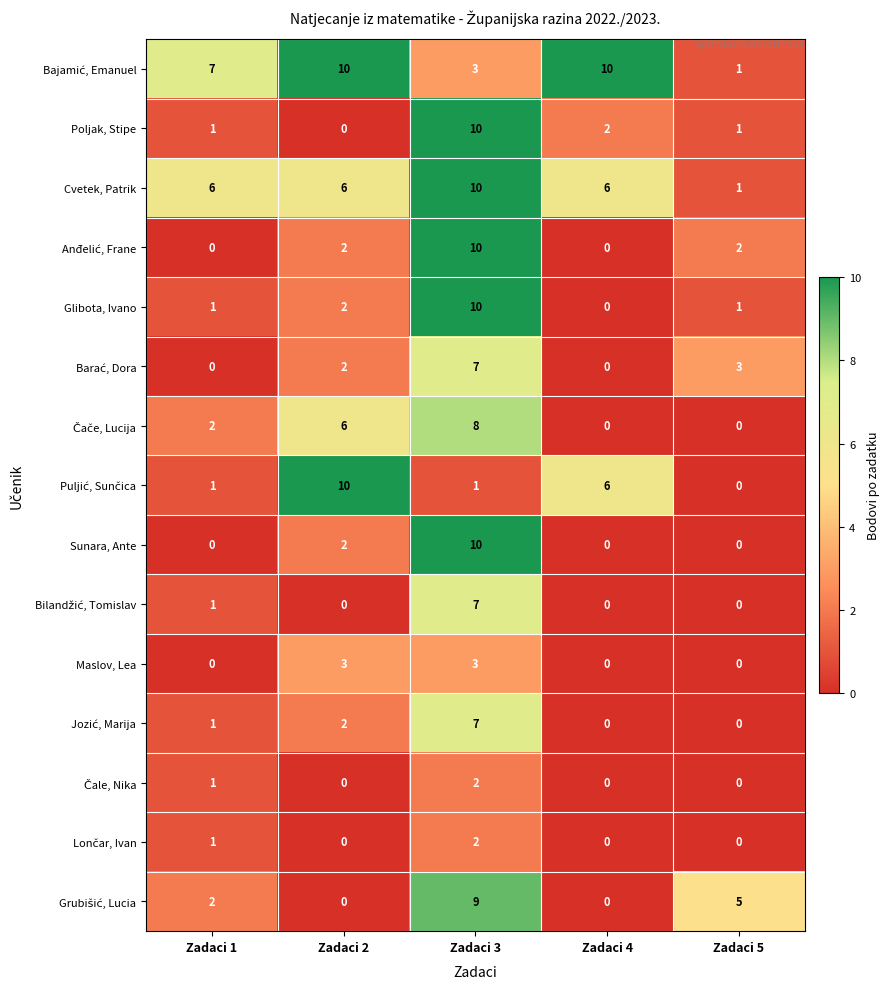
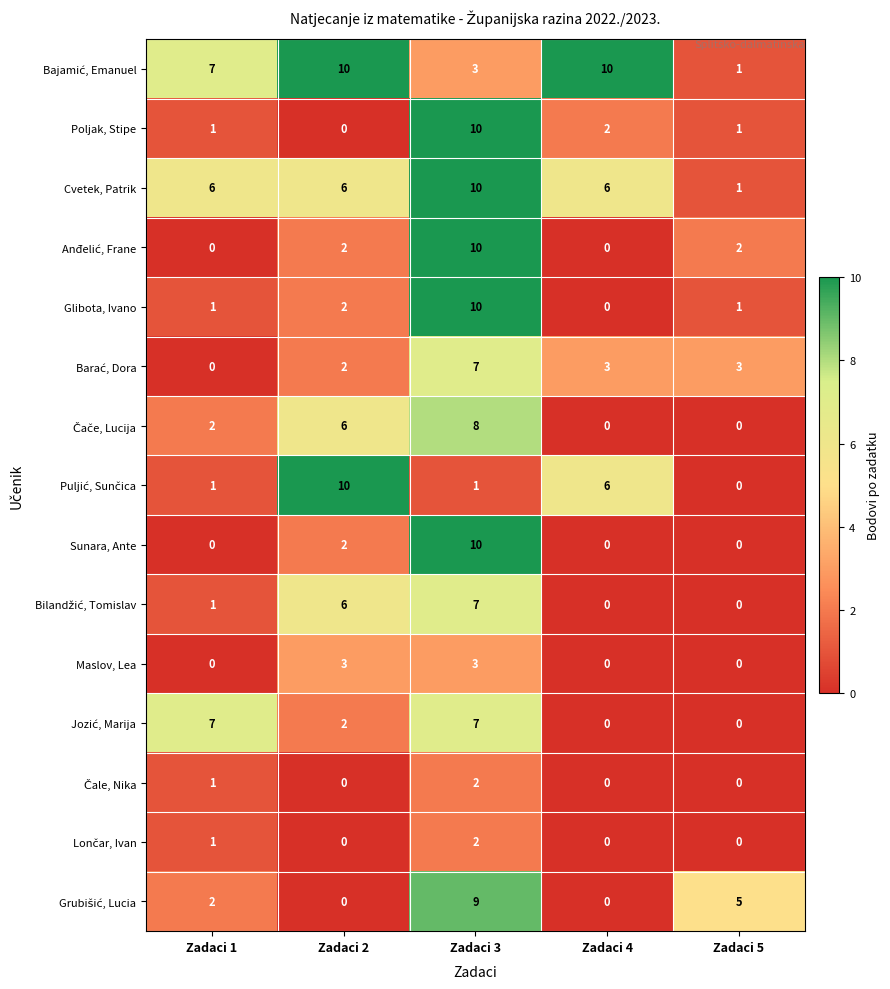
Barać, Dora, Zadaci 4: 0 -> 3
Bilandžić, Tomislav, Zadaci 2: 0 -> 6
Jozić, Marija, Zadaci 1: 1 -> 7
